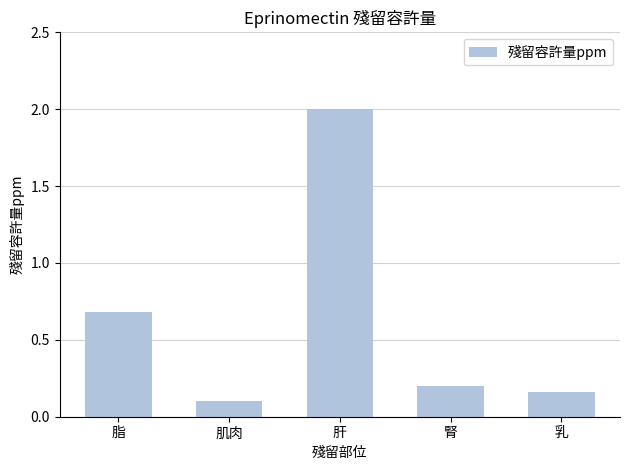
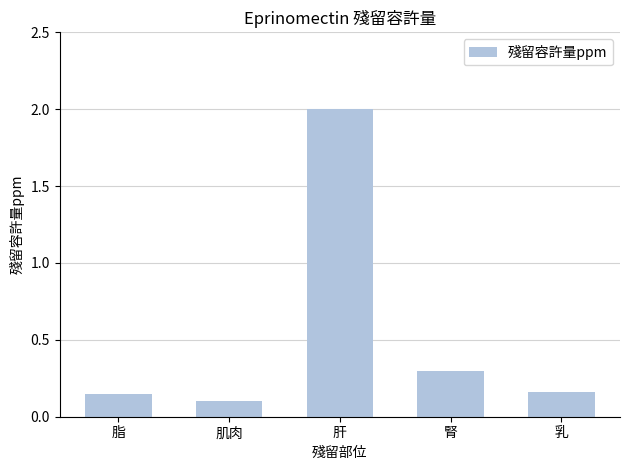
脂: 0.68 -> 0.15
腎: 0.2 -> 0.3
